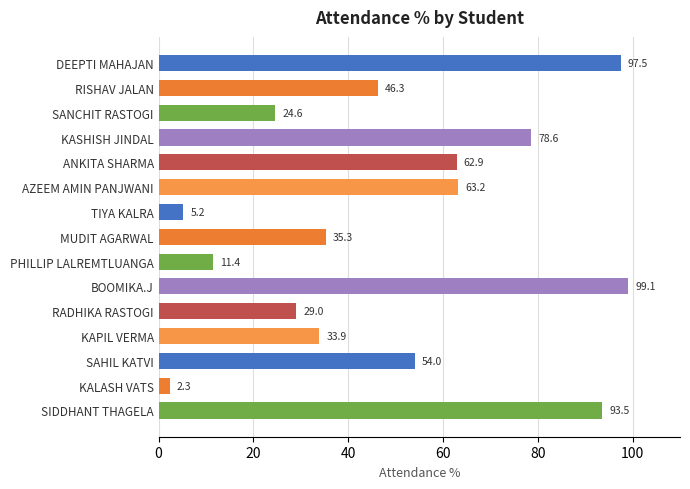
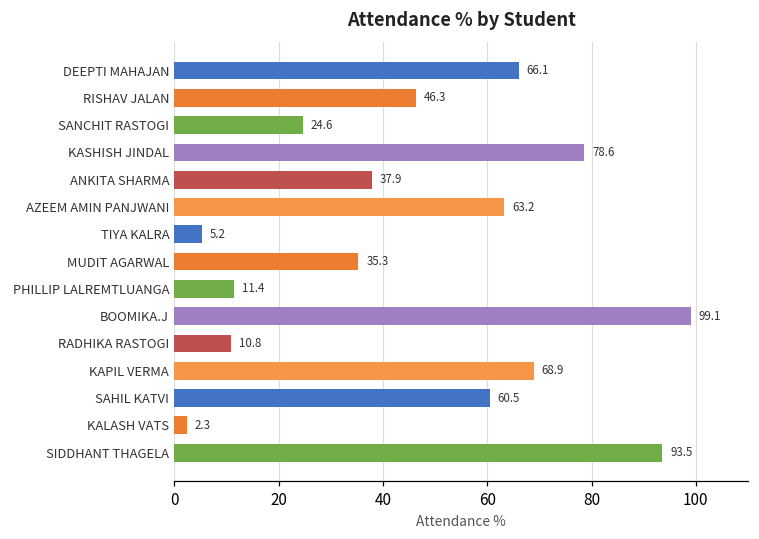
DEEPTI MAHAJAN: 97.5 -> 66.1
ANKITA SHARMA: 62.9 -> 37.9
RADHIKA RASTOGI: 29.0 -> 10.8
KAPIL VERMA: 33.9 -> 68.9
SAHIL KATVI: 54.0 -> 60.5
